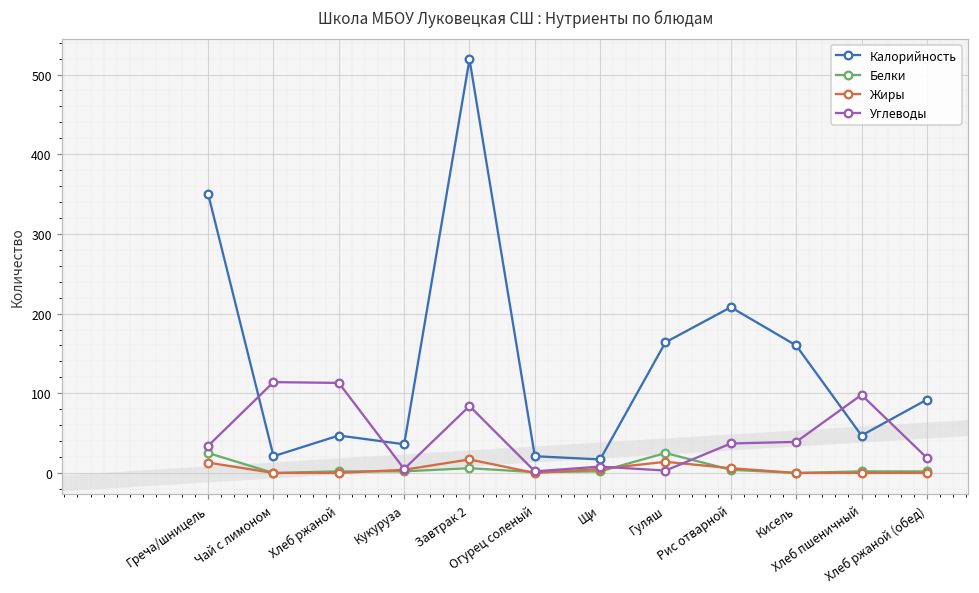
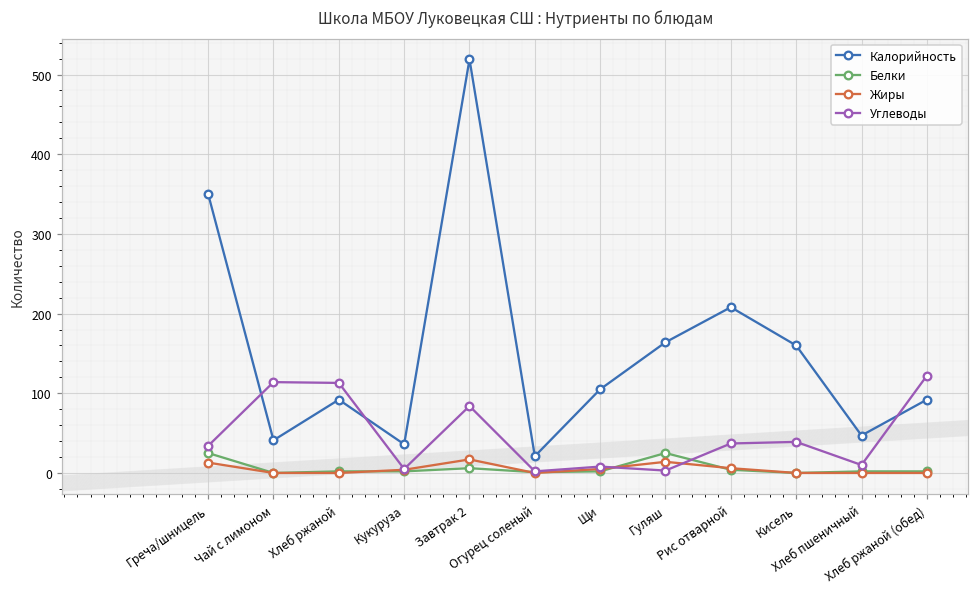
Калорийность, Чай с лимоном: 20 -> 40
Калорийность, Хлеб ржаной: 50 -> 90
Калорийность, Щи: 20 -> 110
Углеводы, Хлеб пшеничный: 100 -> 10
Углеводы, Хлеб ржаной (обед): 20 -> 120
